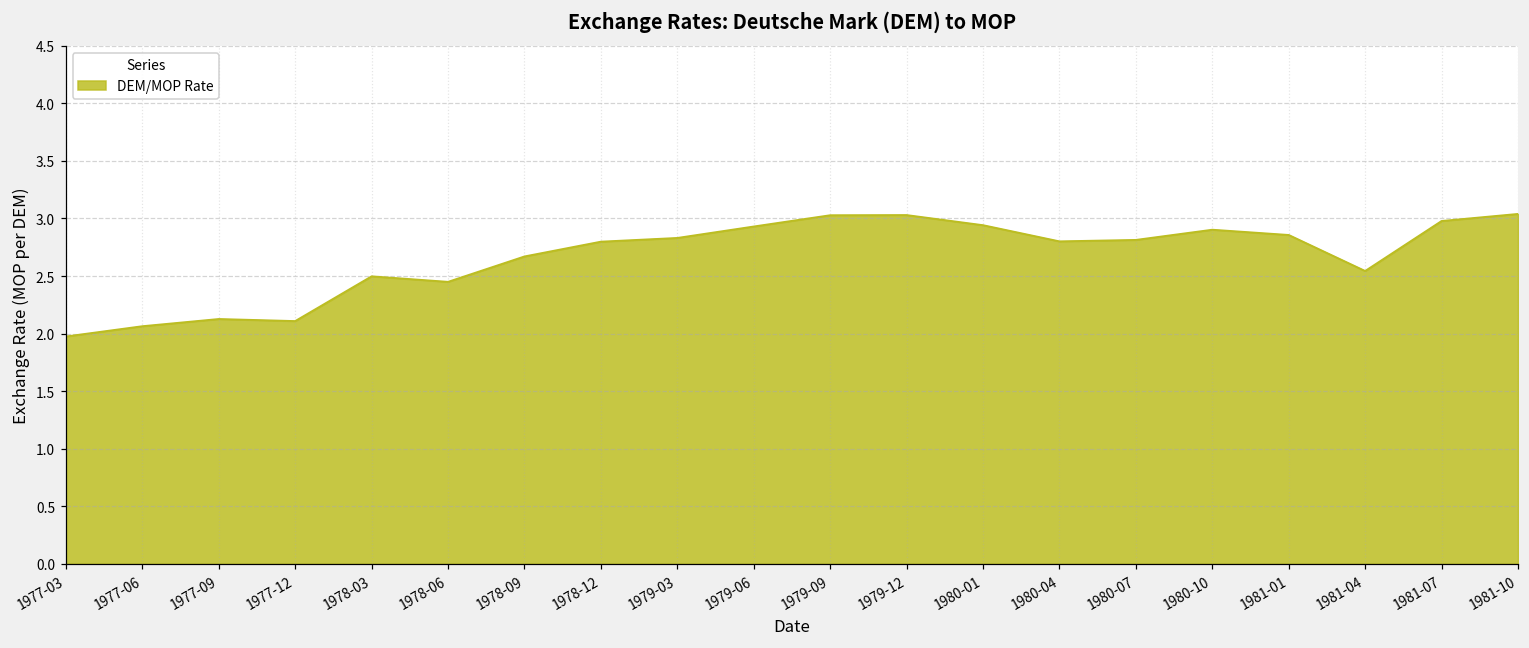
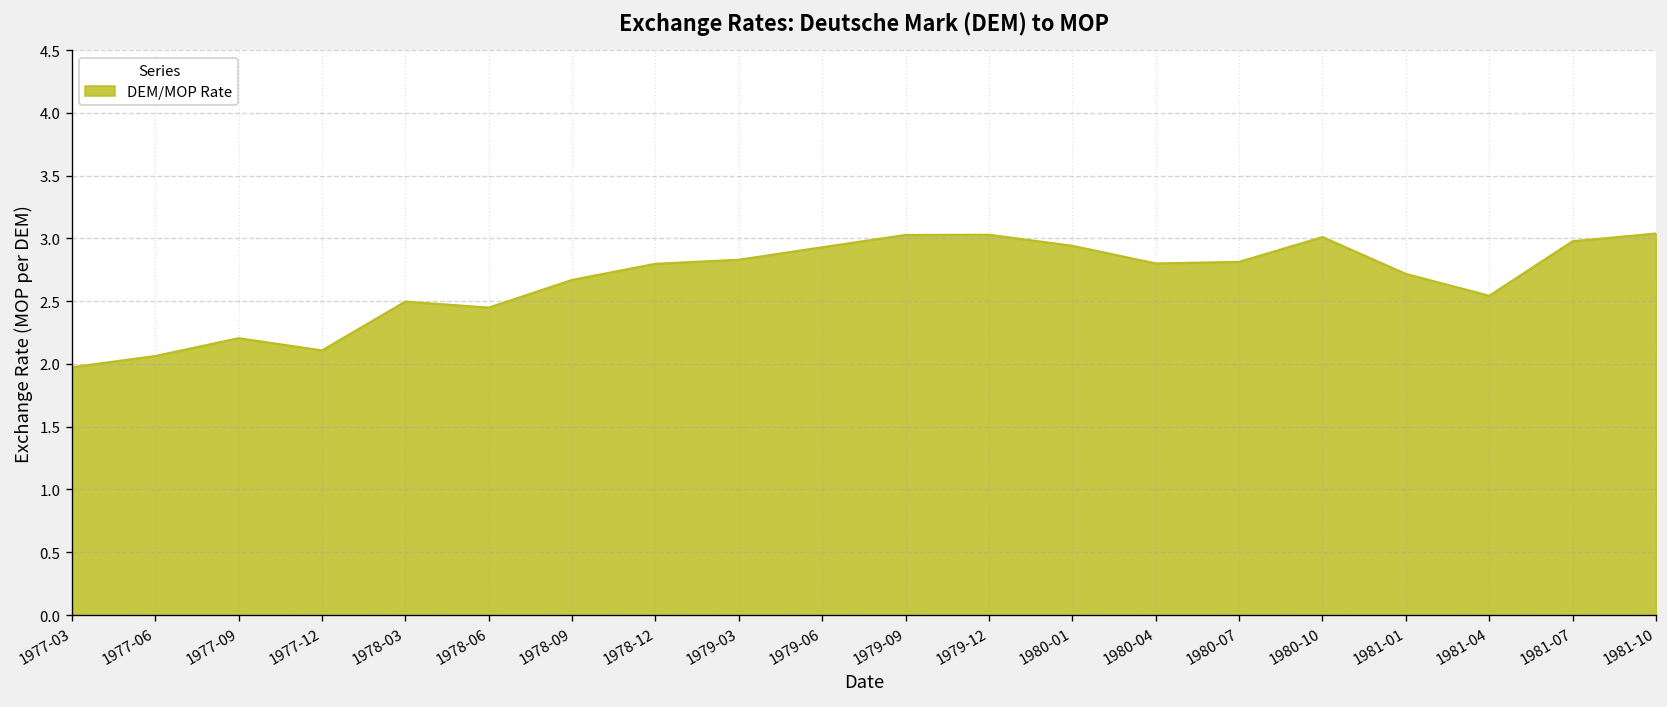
1977-09: 2.13 -> 2.21
1980-10: 2.90 -> 3.01
1981-01: 2.86 -> 2.72
